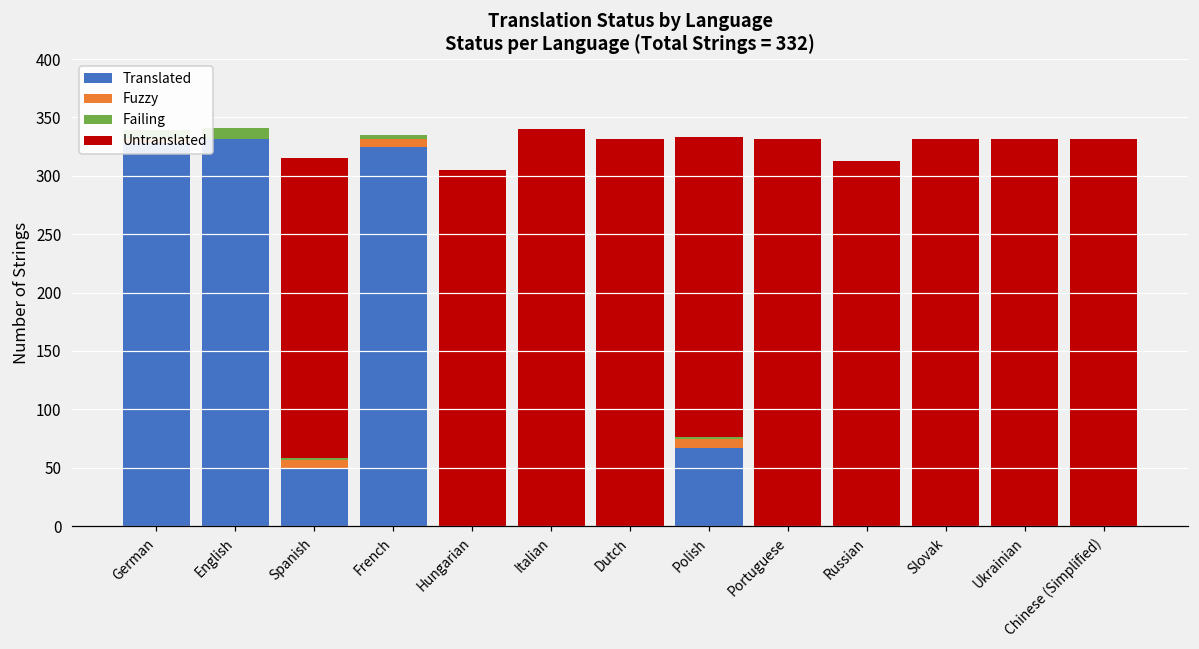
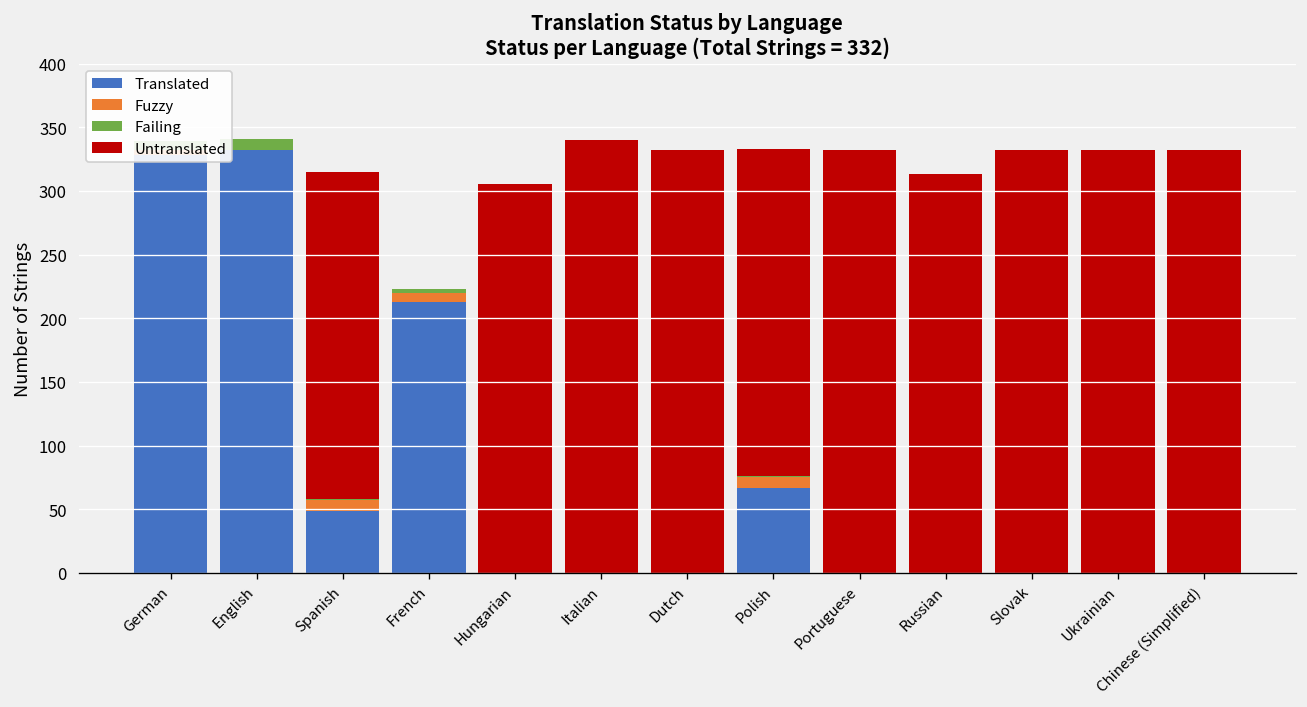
Translated, French: 325 -> 213
